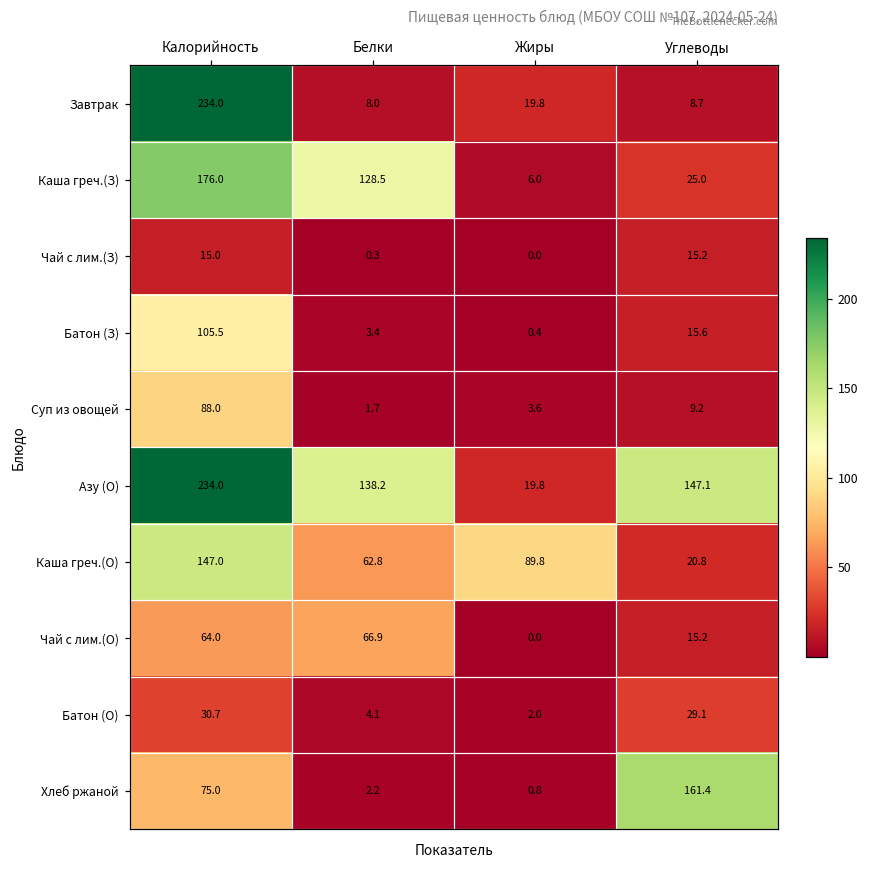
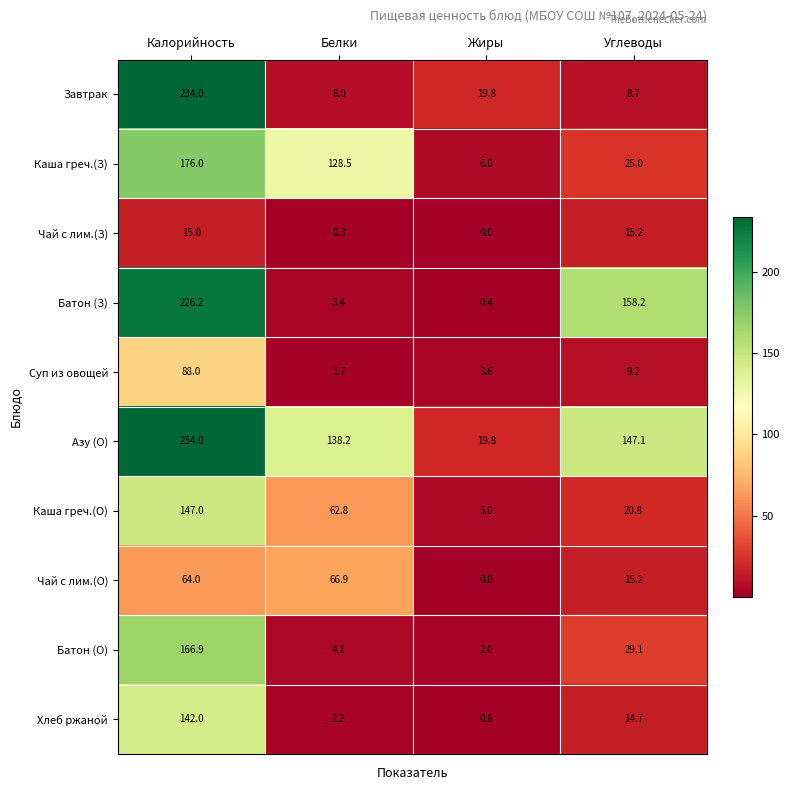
Батон (З), Калорийность: 105.5 -> 226.2
Батон (З), Углеводы: 15.6 -> 158.2
Каша греч.(О), Жиры: 89.8 -> 5.0
Батон (О), Калорийность: 30.7 -> 166.9
Хлеб ржаной, Калорийность: 75.0 -> 142.0
Хлеб ржаной, Углеводы: 161.4 -> 14.7
